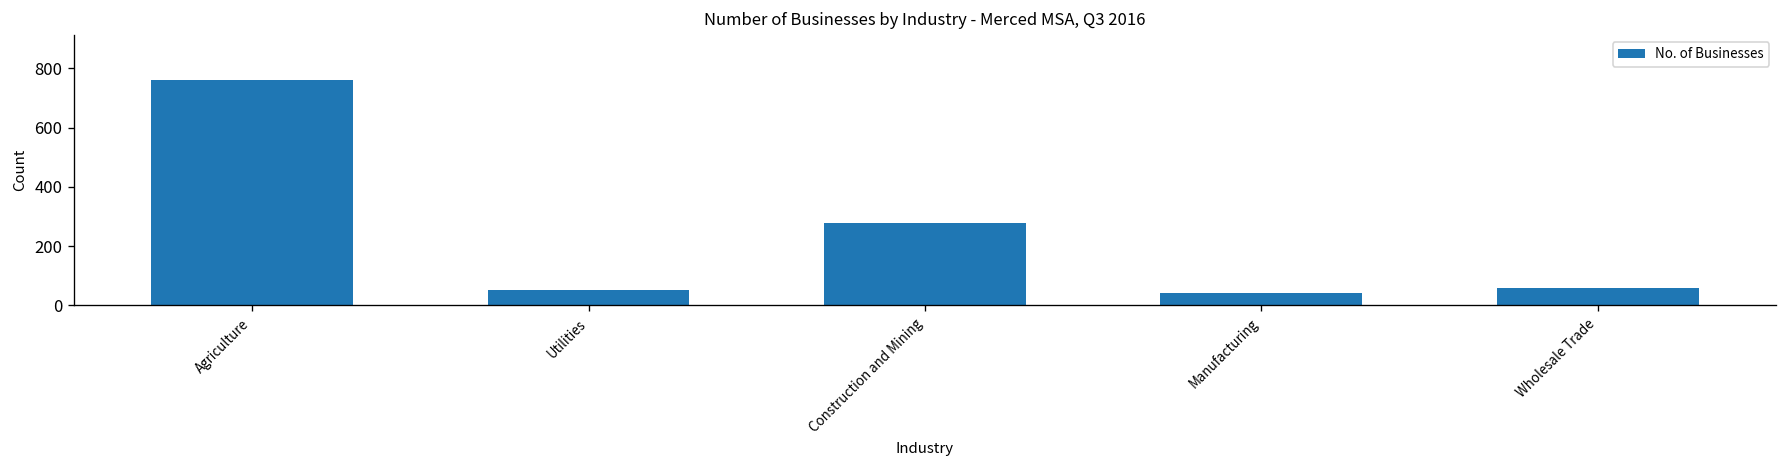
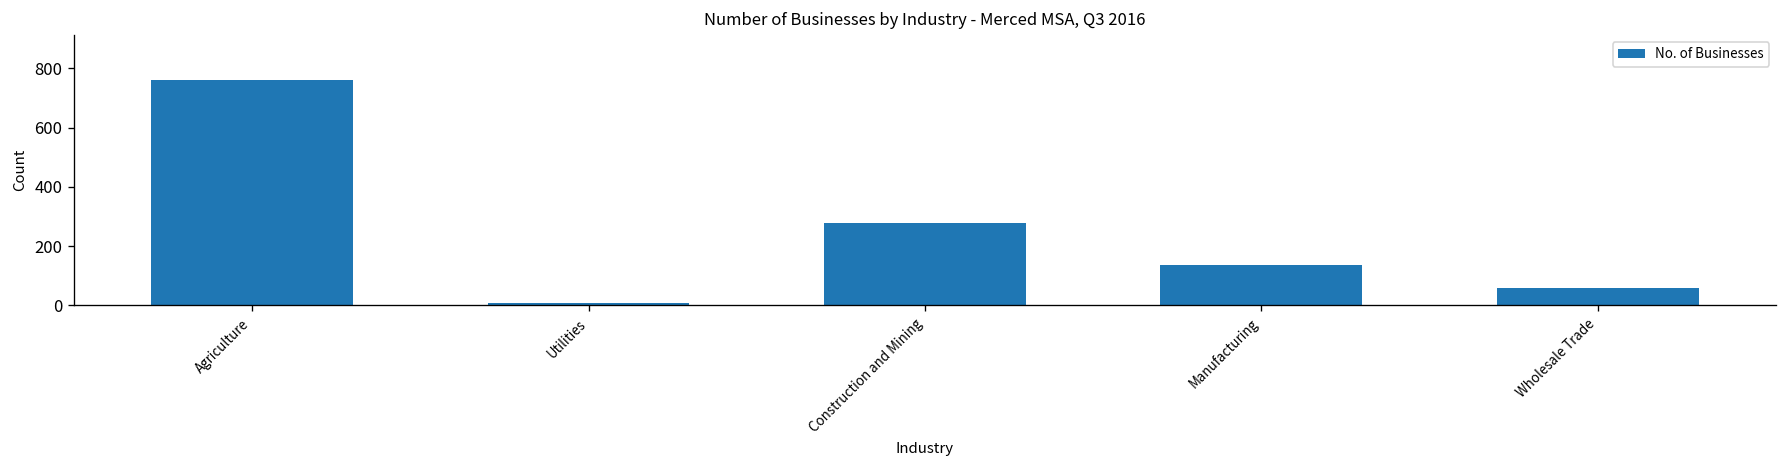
Utilities: 50 -> 10
Manufacturing: 40 -> 140
